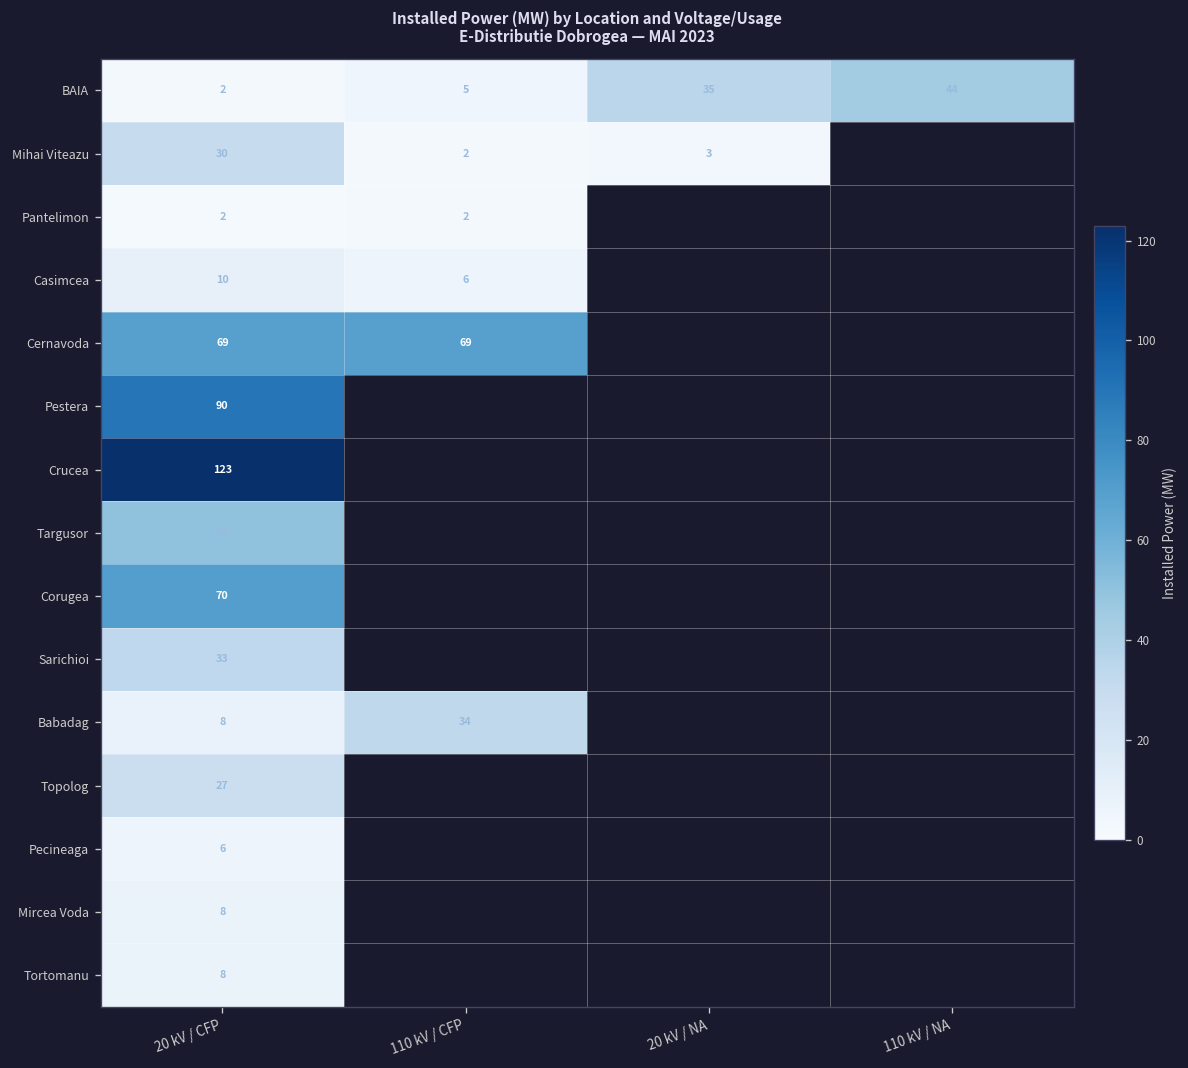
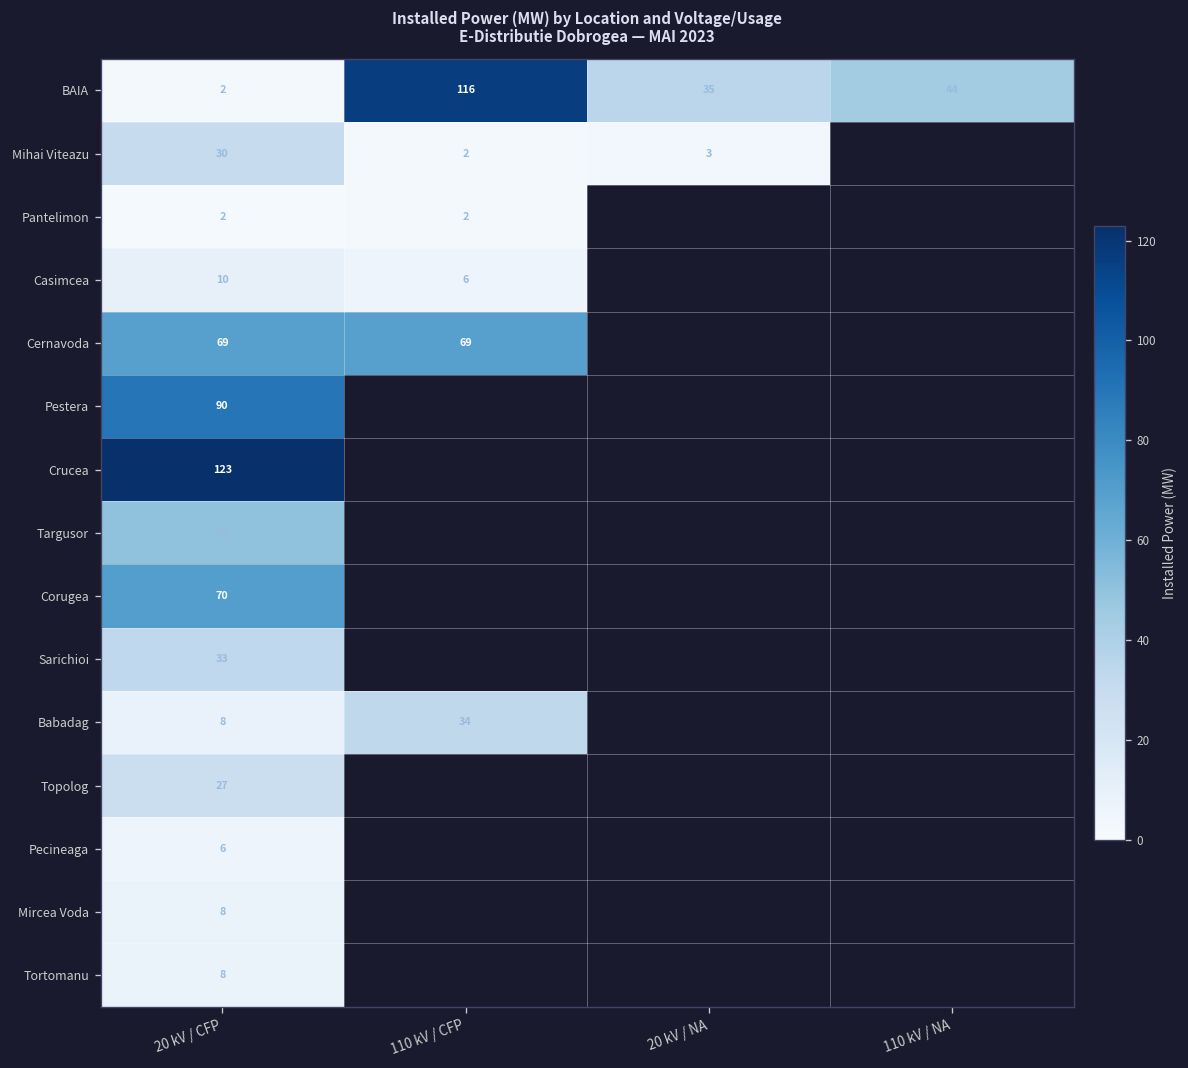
BAIA, 110 kV / CFP: 5 -> 116
